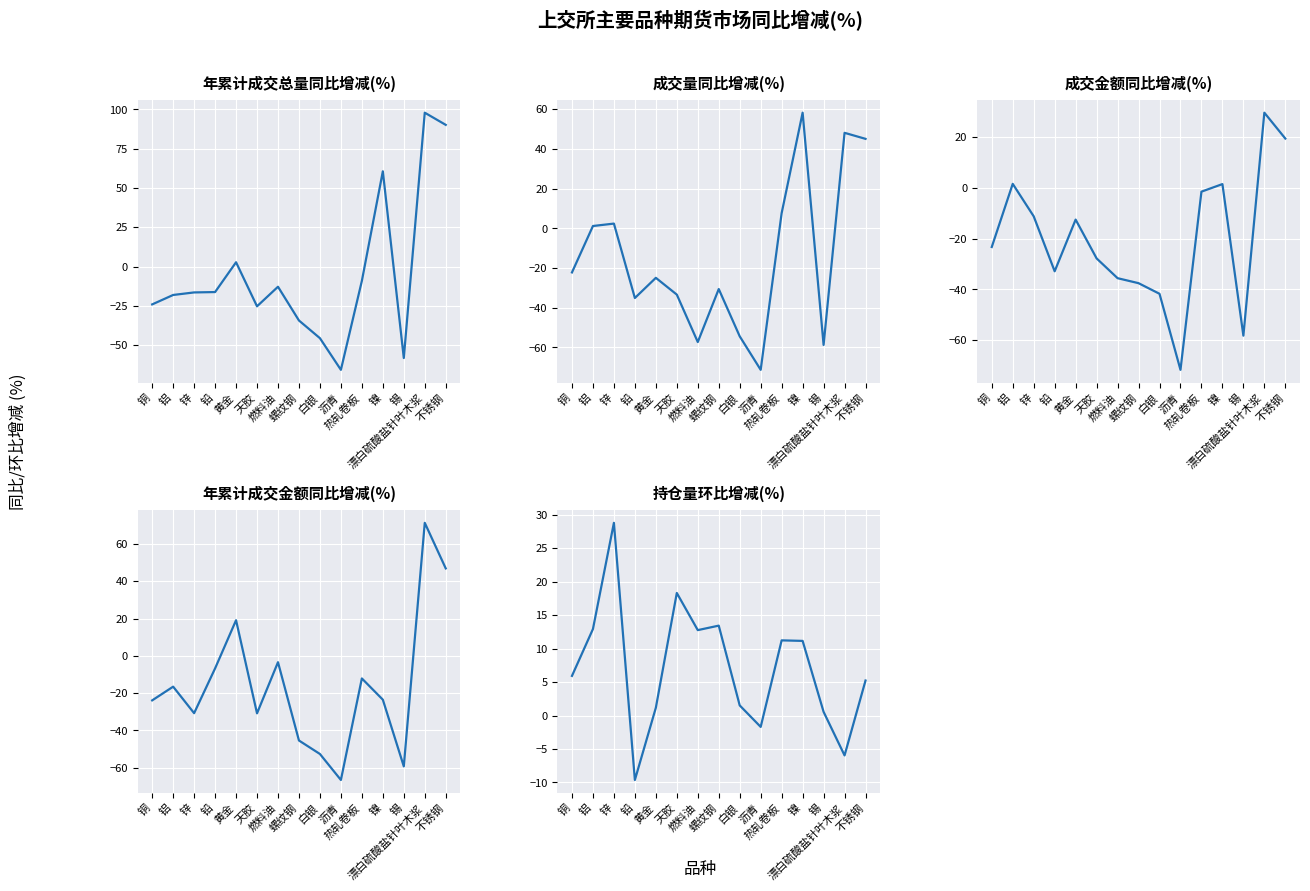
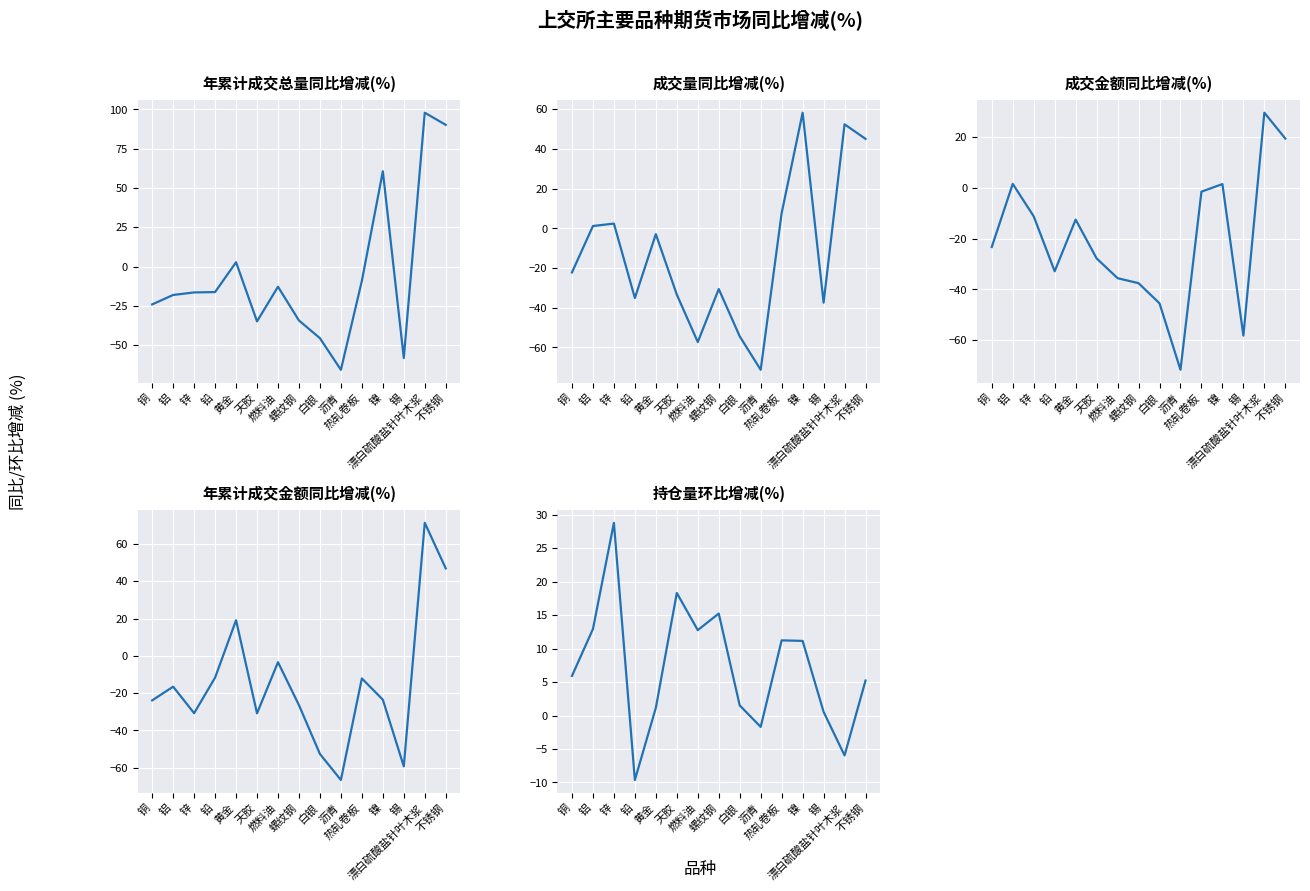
年累计成交总量同比增减(%), 天胶: -25 -> -35
成交量同比增减(%), 黄金: -25 -> -3
成交量同比增减(%), 锡: -59 -> -37
成交量同比增减(%), 漂白硫酸盐针叶木浆: 48 -> 52
成交金额同比增减(%), 白银: -42 -> -45
年累计成交金额同比增减(%), 铅: -7 -> -12
年累计成交金额同比增减(%), 螺纹钢: -45 -> -26
持仓量环比增减(%), 螺纹钢: 13 -> 15
